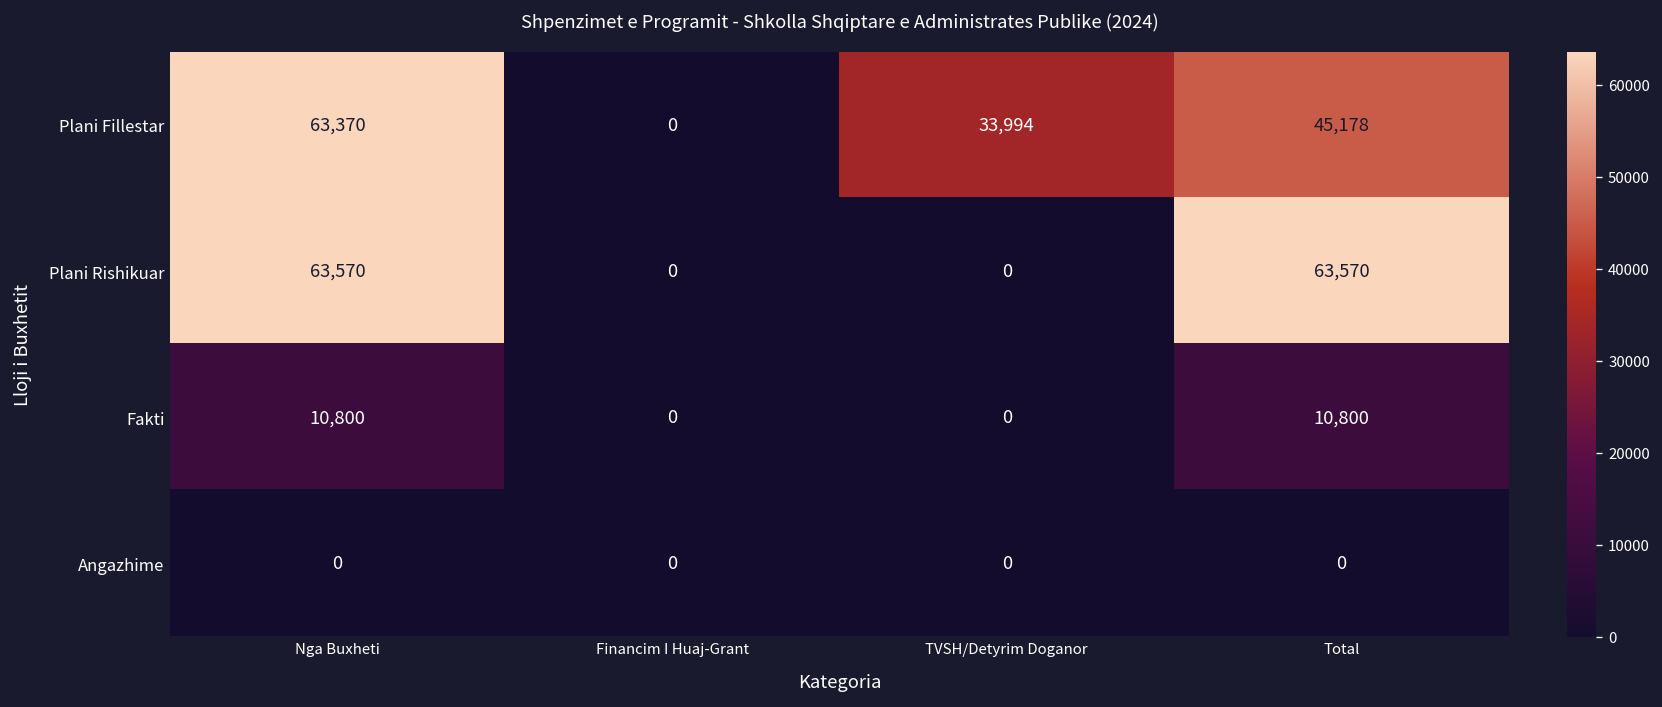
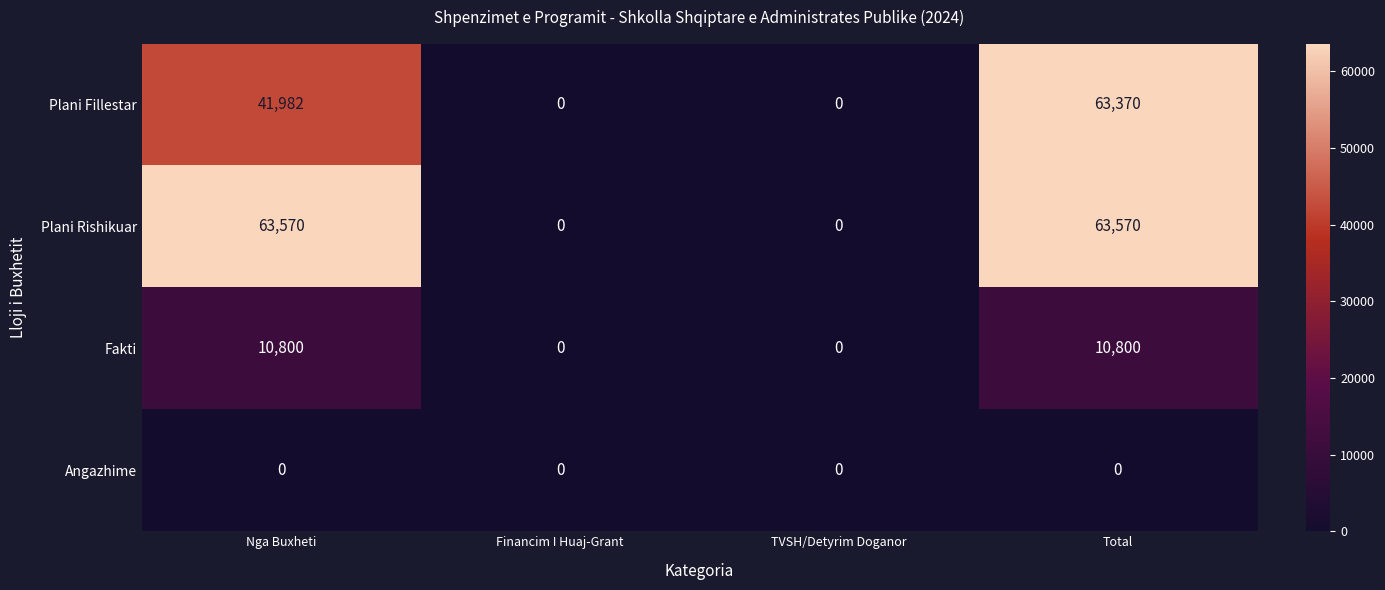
Plani Fillestar, Nga Buxheti: 63,370 -> 41,982
Plani Fillestar, TVSH/Detyrim Doganor: 33,994 -> 0
Plani Fillestar, Total: 45,178 -> 63,370
